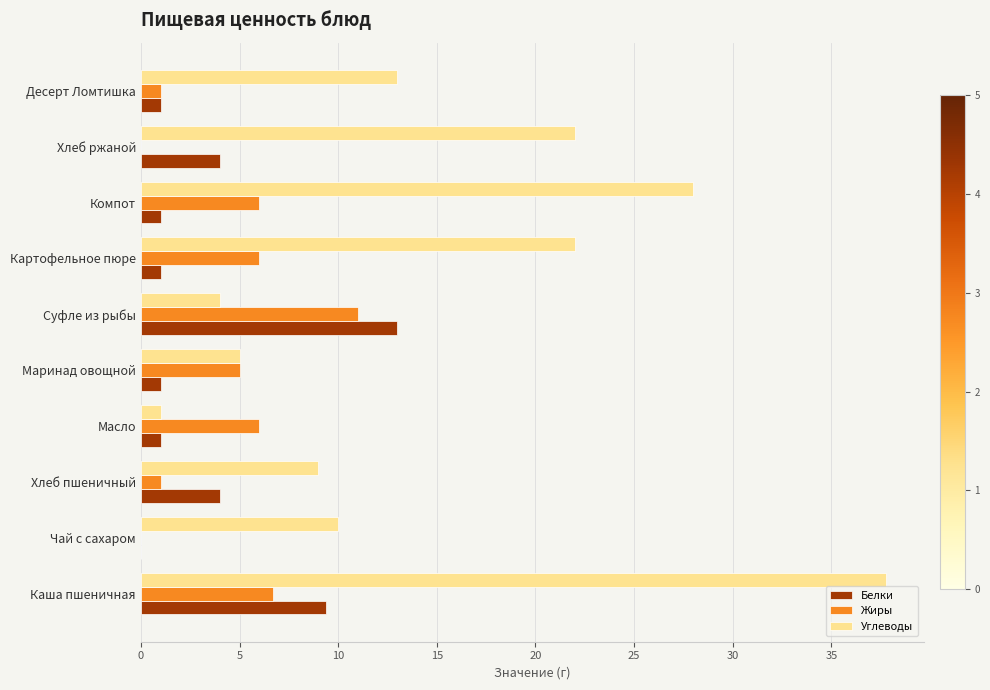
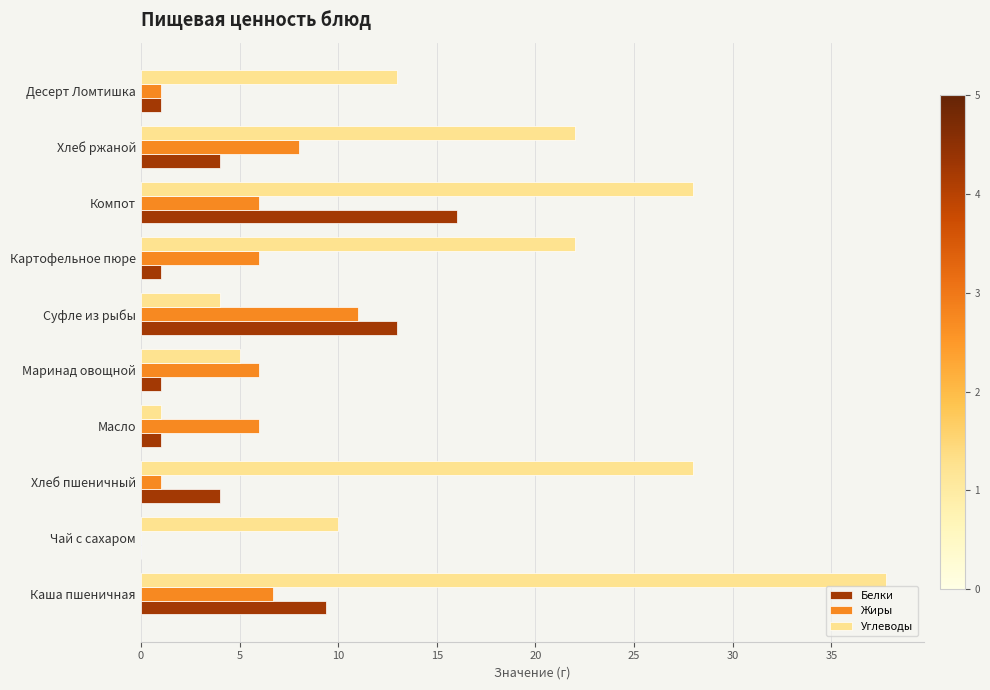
Жиры, Хлеб ржаной: 0 -> 8
Белки, Компот: 1 -> 16
Жиры, Маринад овощной: 5 -> 6
Углеводы, Хлеб пшеничный: 9 -> 28
